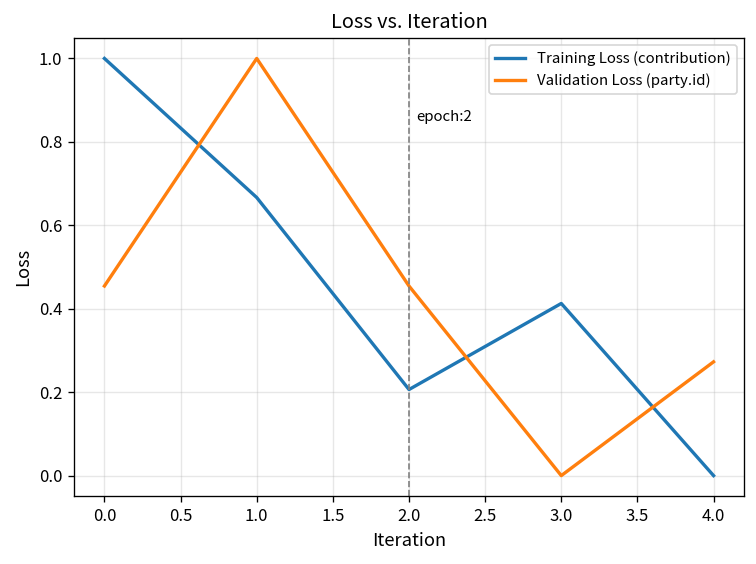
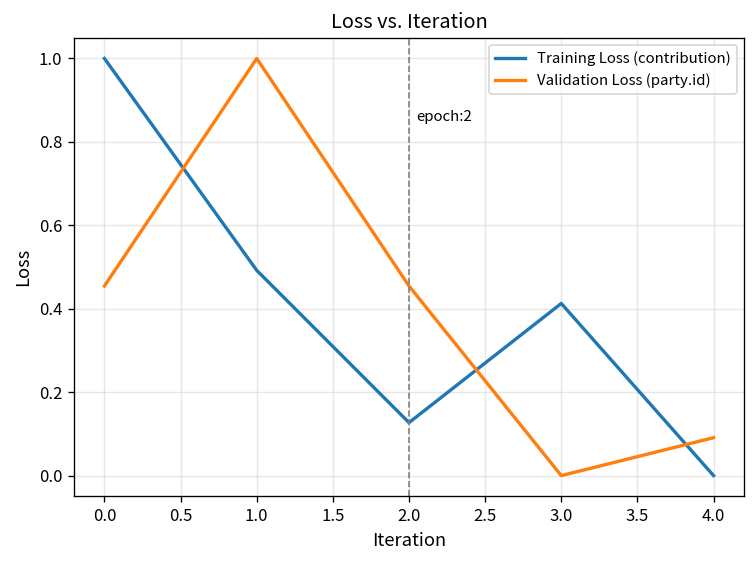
Training Loss (contribution), 1.0: 0.67 -> 0.49
Training Loss (contribution), 2.0: 0.21 -> 0.13
Validation Loss (party.id), 4.0: 0.27 -> 0.09
